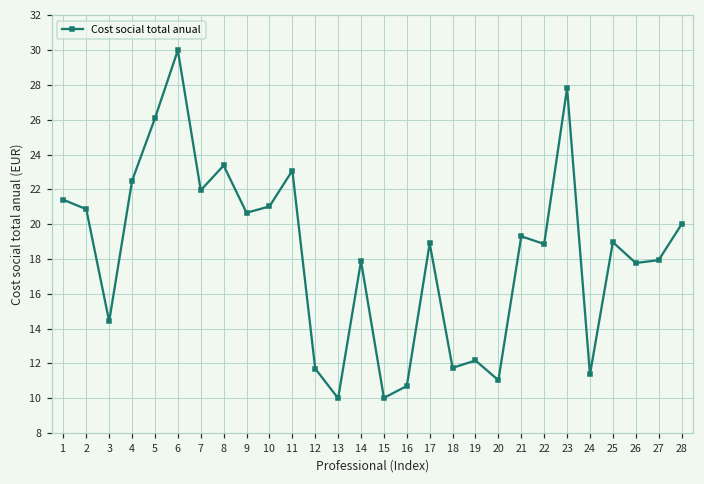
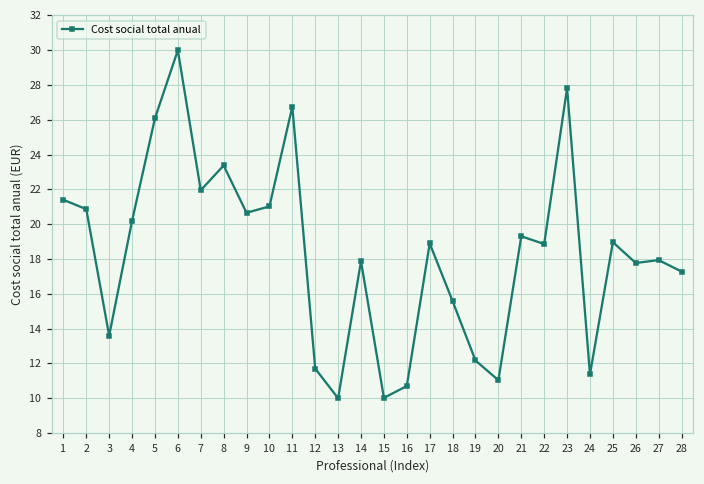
3: 14.4 -> 13.6
4: 22.5 -> 20.2
11: 23.1 -> 26.8
18: 11.7 -> 15.6
28: 20.0 -> 17.3
